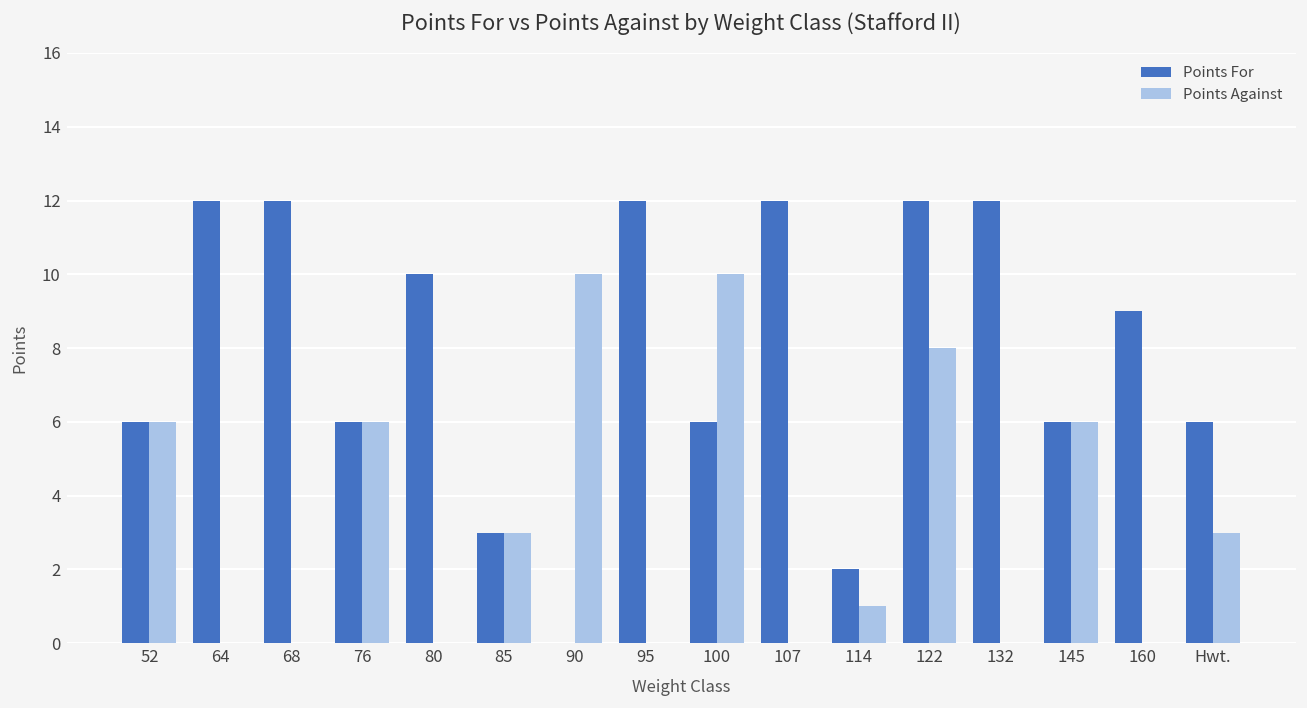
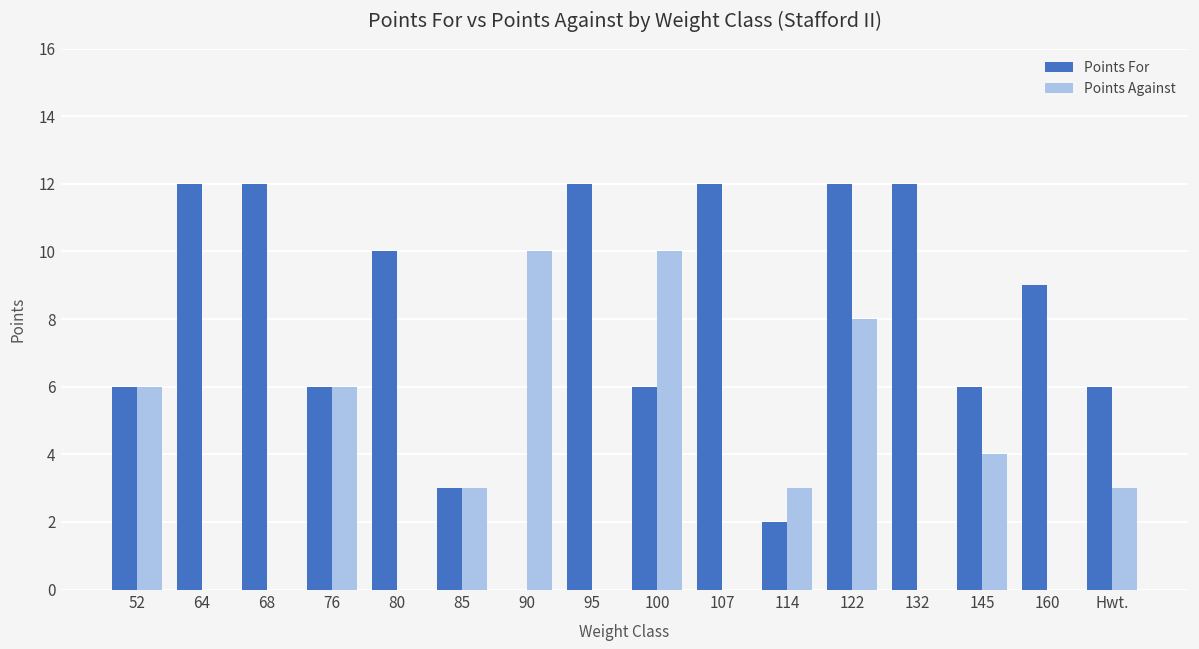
Points Against, 114: 1 -> 3
Points Against, 145: 6 -> 4
